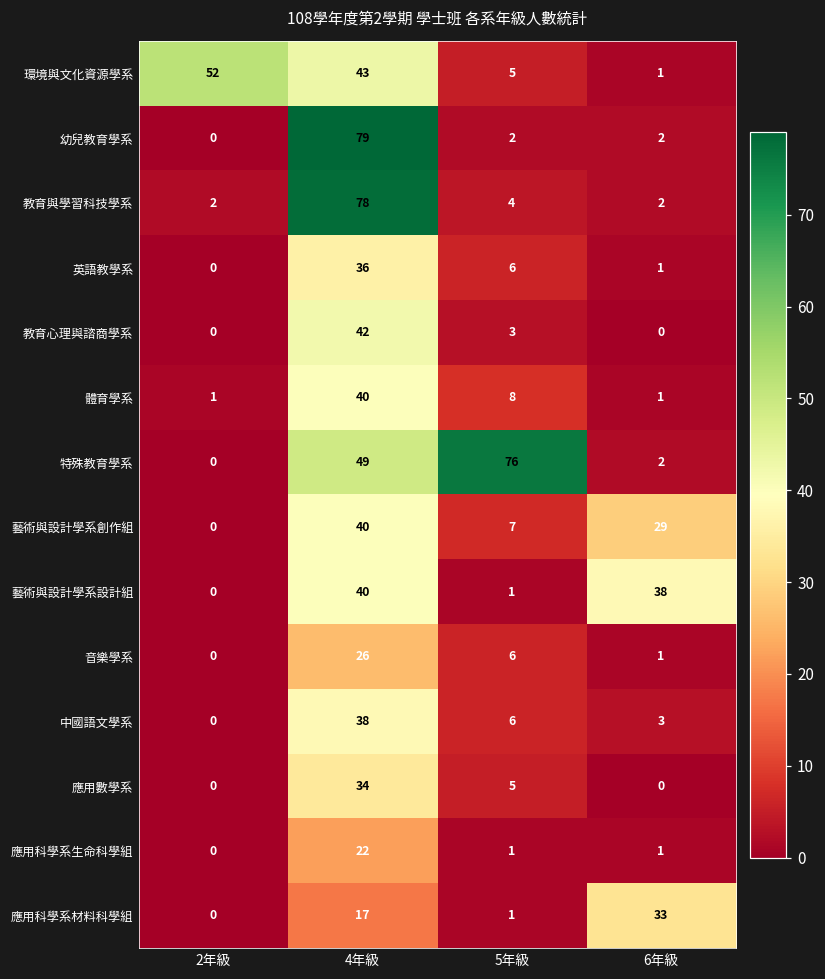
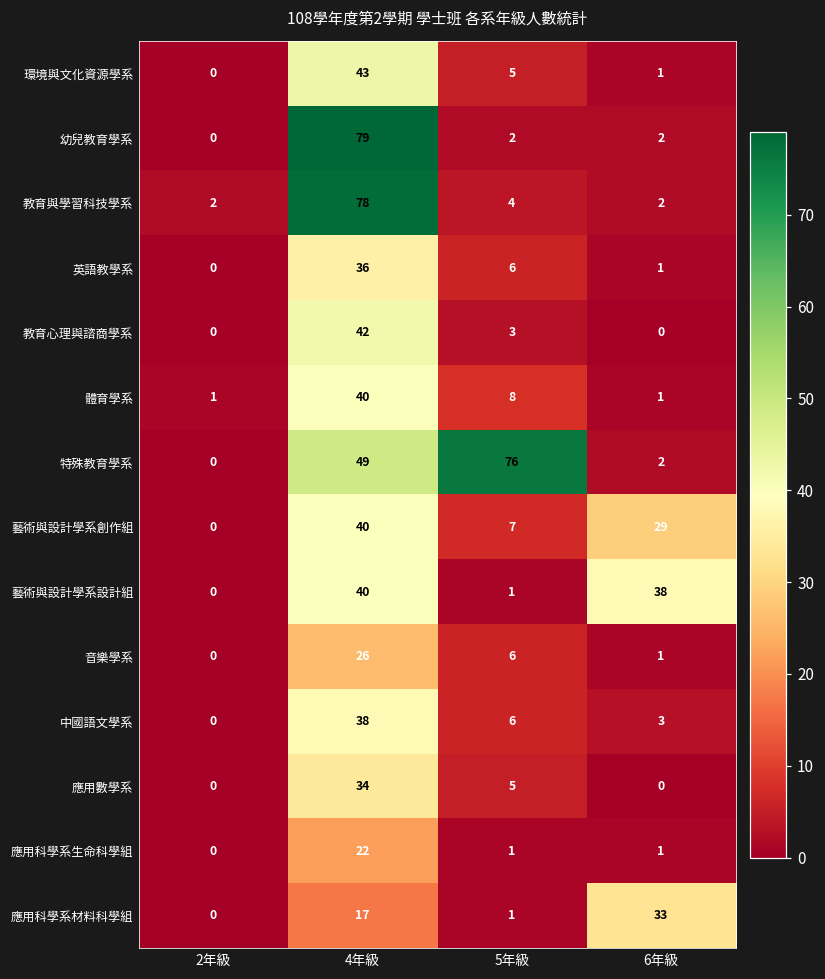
環境與文化資源學系, 2年級: 52 -> 0
